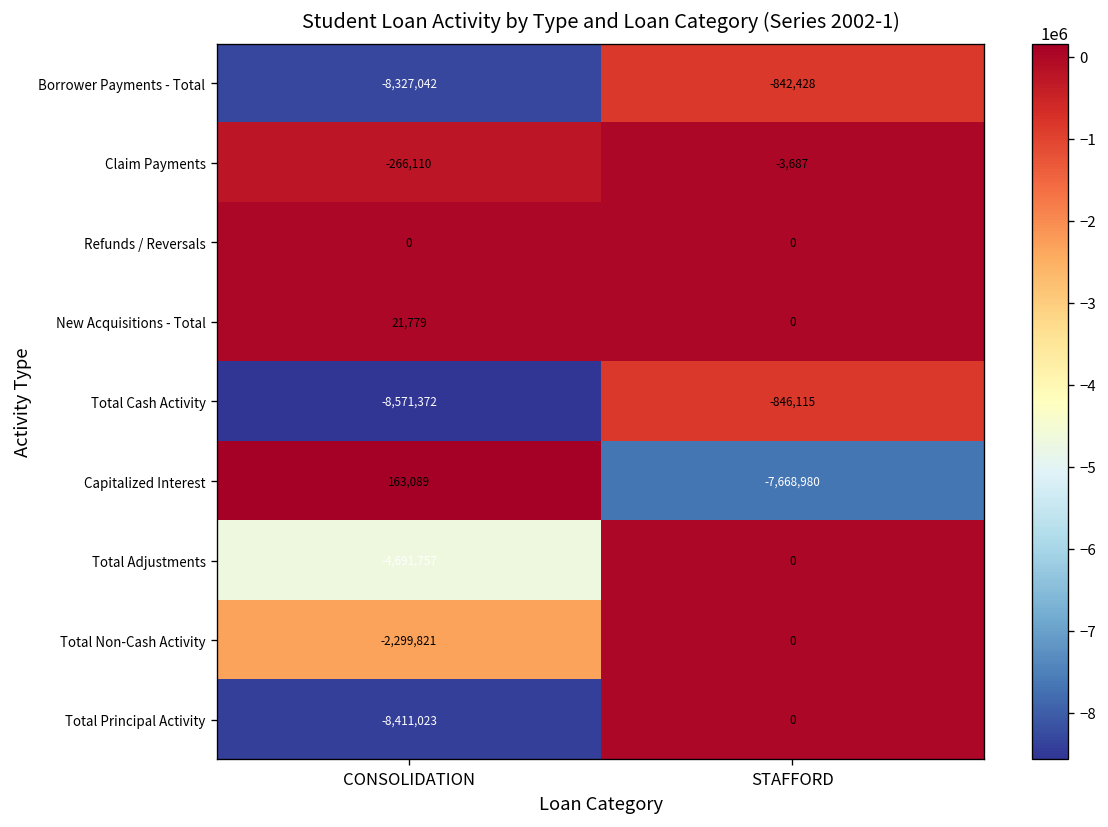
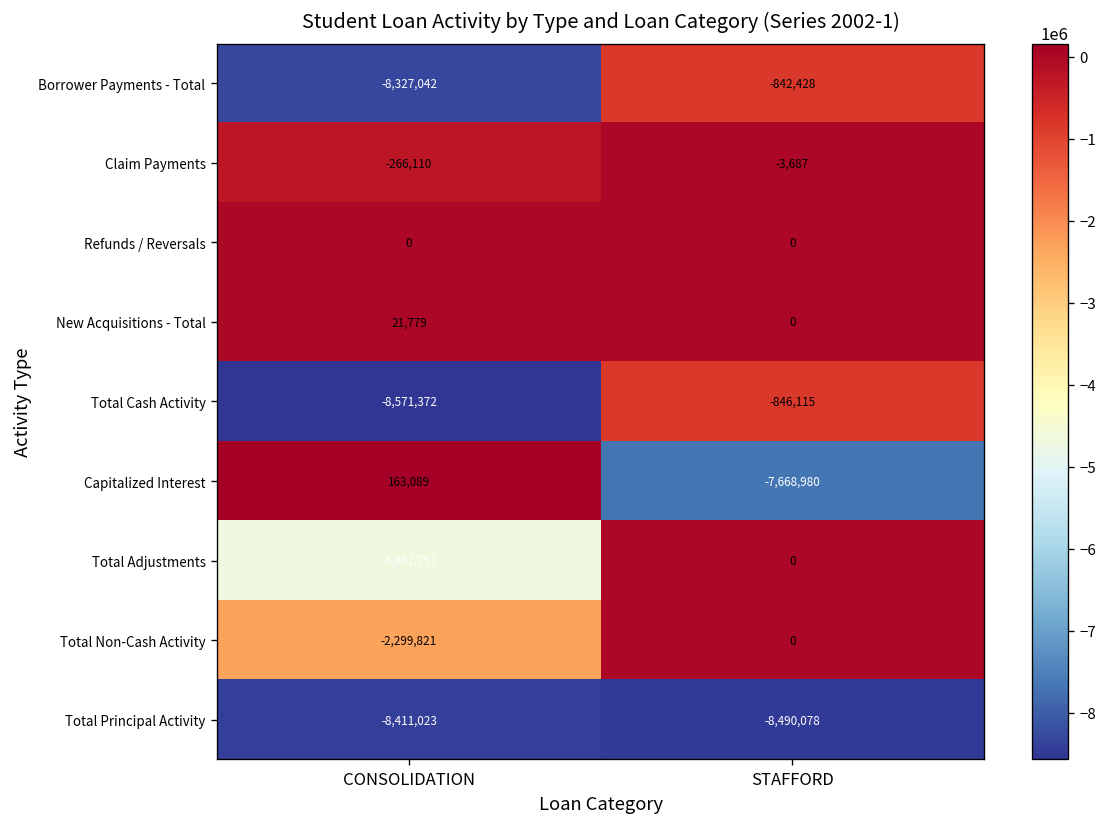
Total Principal Activity, STAFFORD: 0 -> -8,490,078
